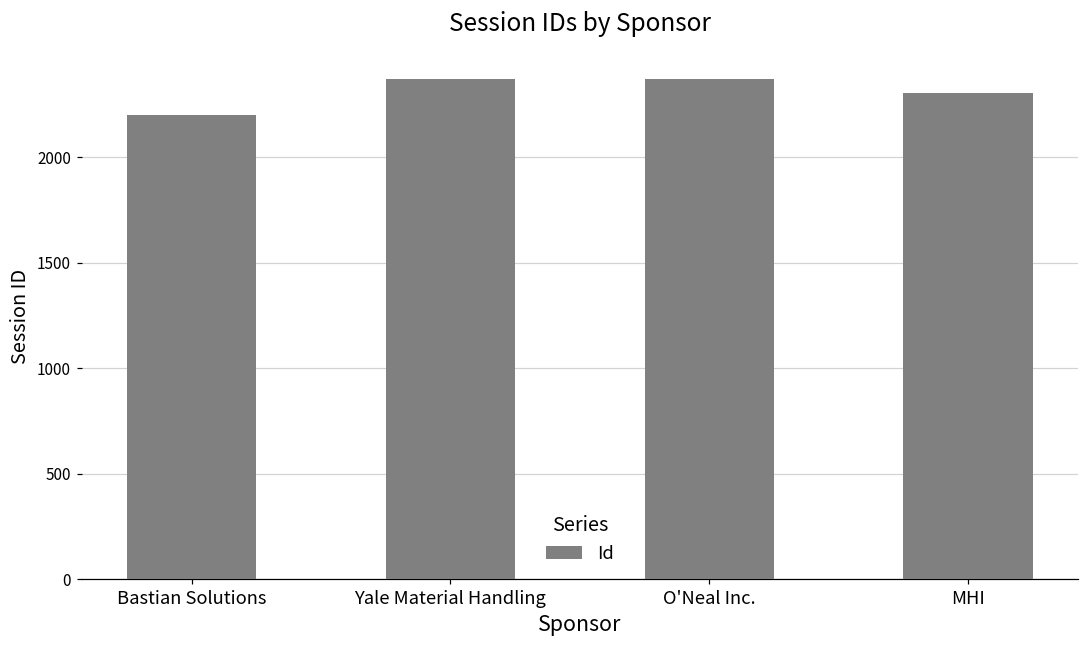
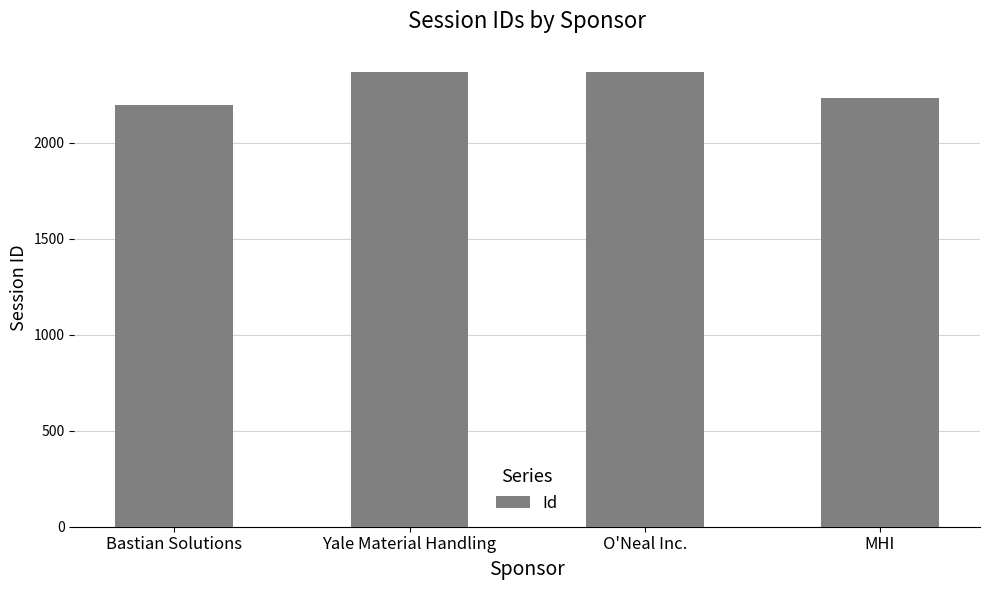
MHI: 2300 -> 2230
